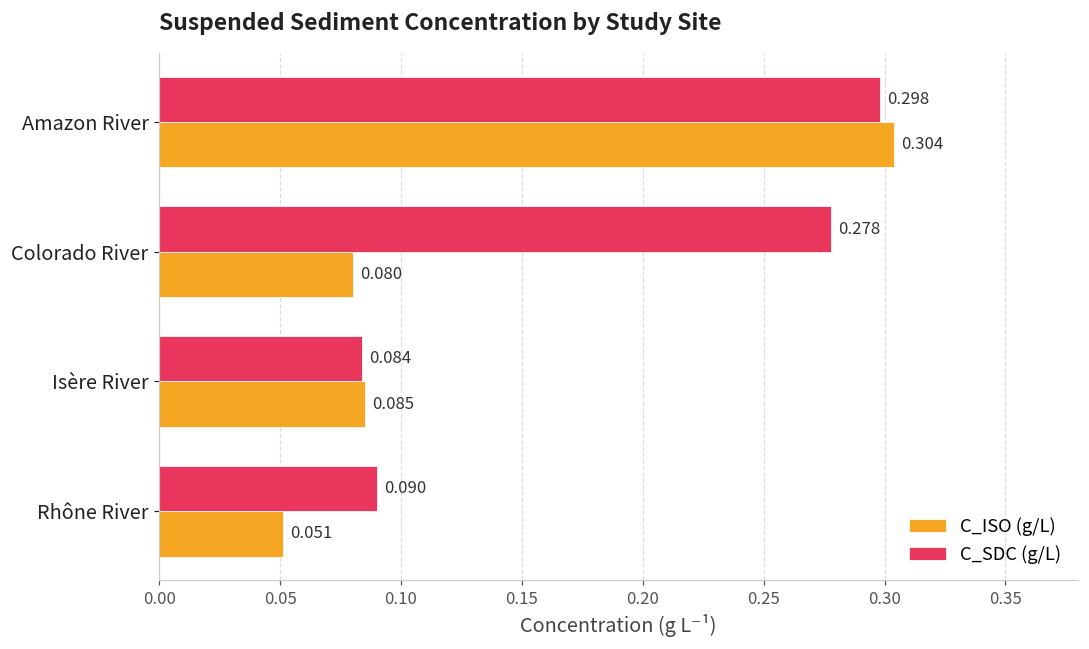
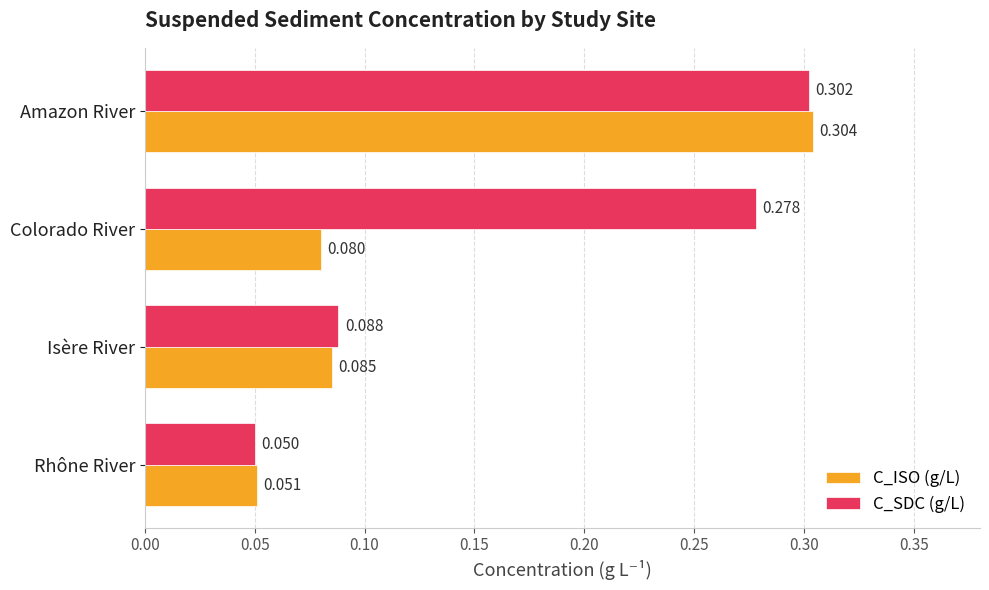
C_SDC (g/L), Amazon River: 0.298 -> 0.302
C_SDC (g/L), Isère River: 0.084 -> 0.088
C_SDC (g/L), Rhône River: 0.090 -> 0.050
